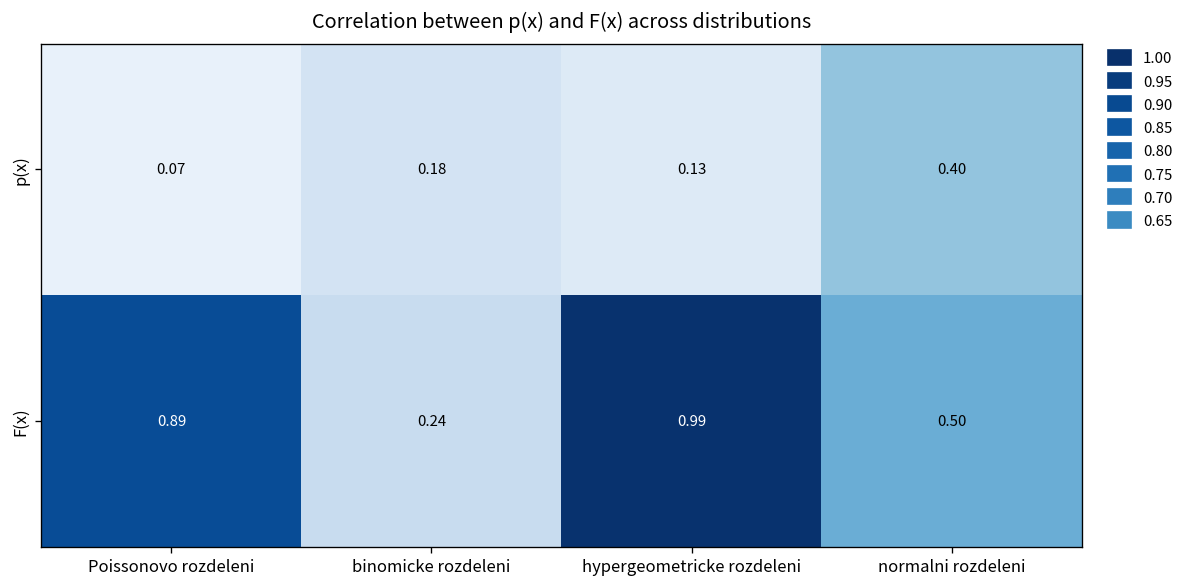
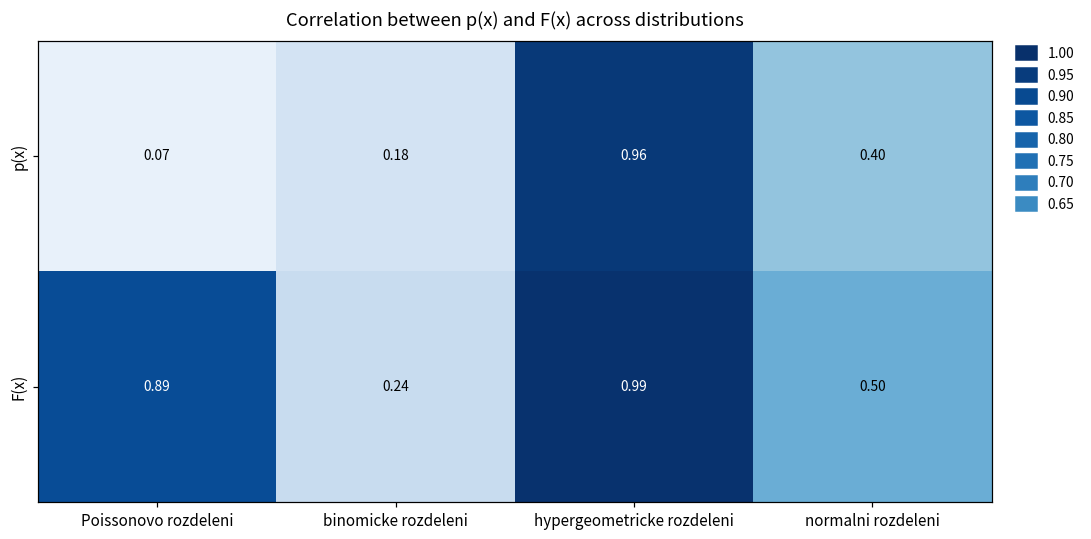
p(x), hypergeometricke rozdeleni: 0.13 -> 0.96
